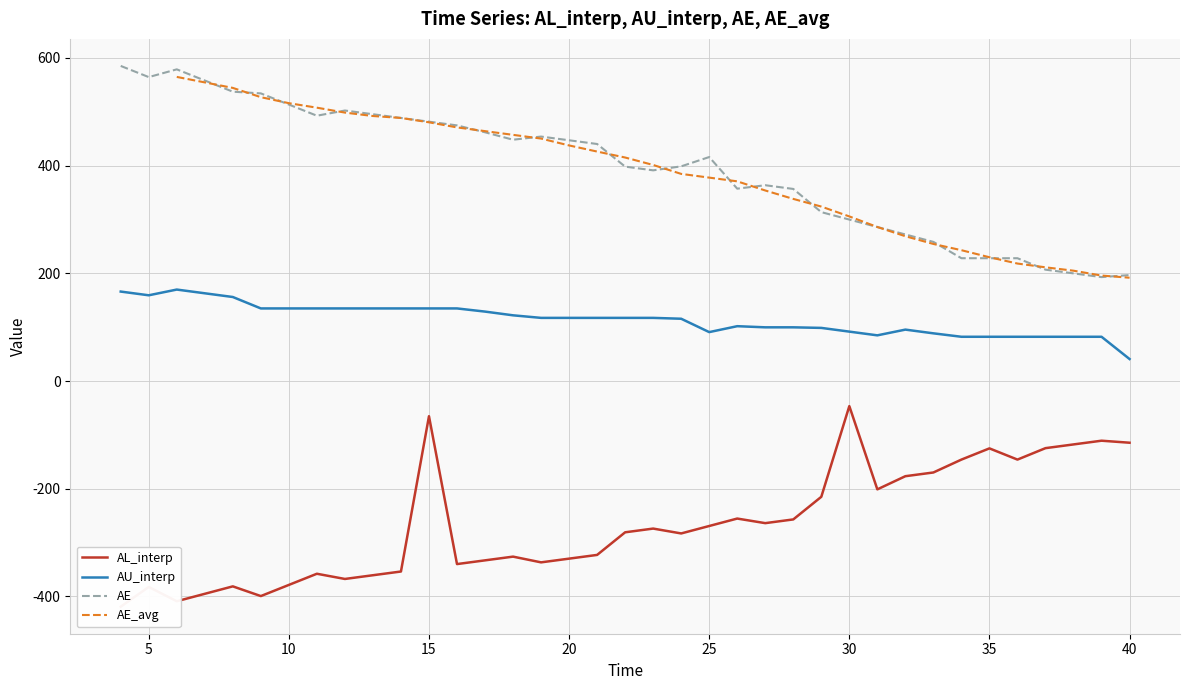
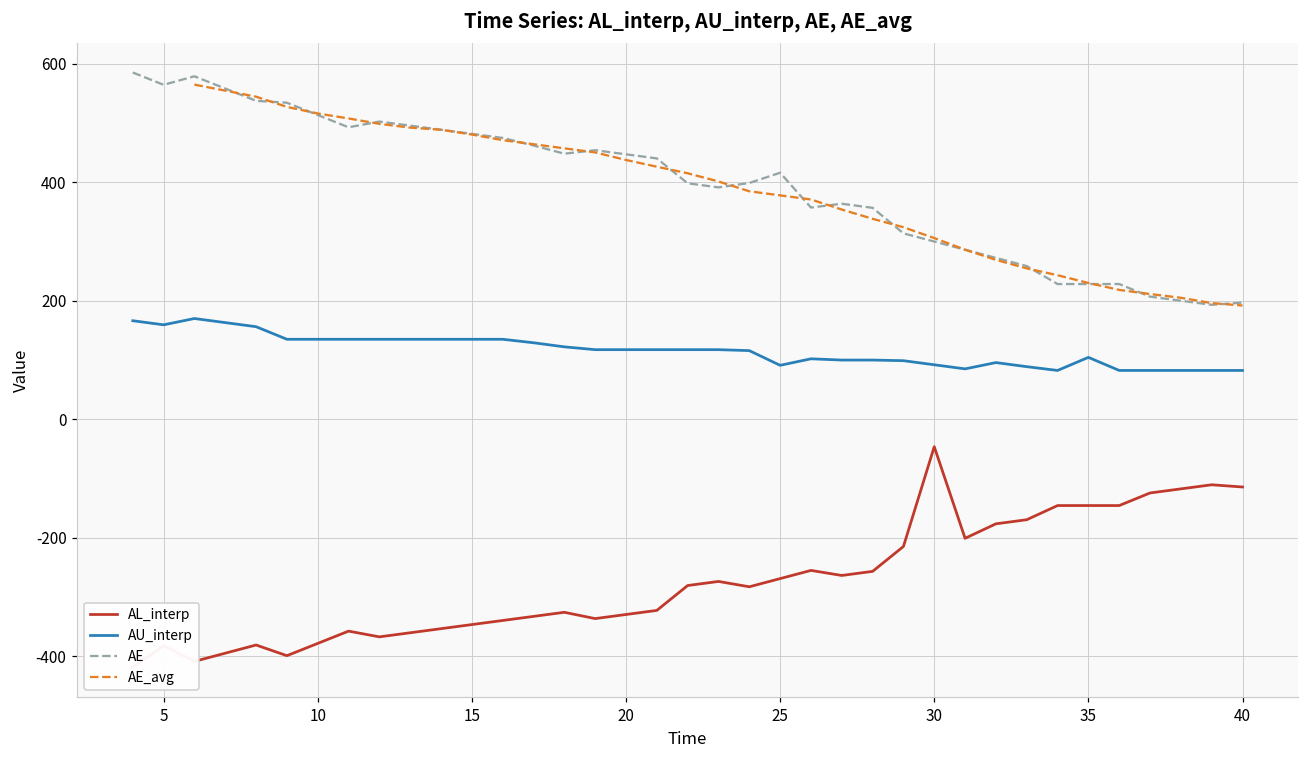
AL_interp, 15: -70 -> -350
AL_interp, 35: -130 -> -150
AU_interp, 35: 80 -> 100
AU_interp, 40: 40 -> 80
